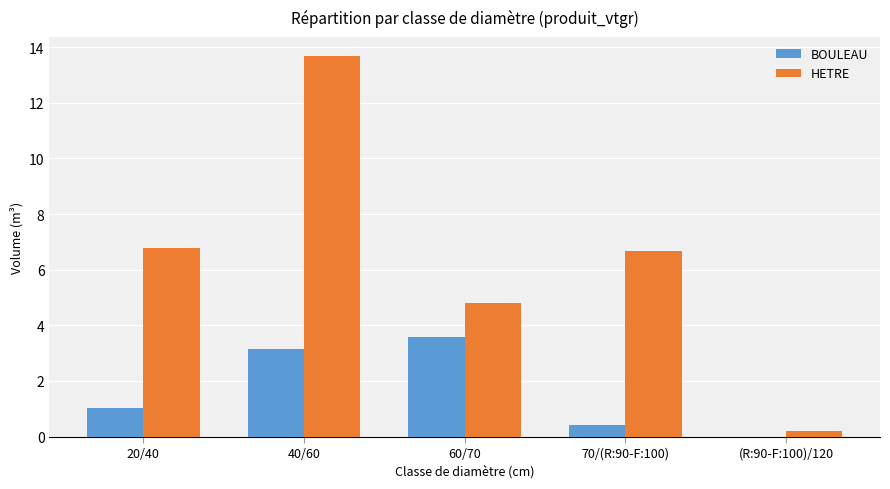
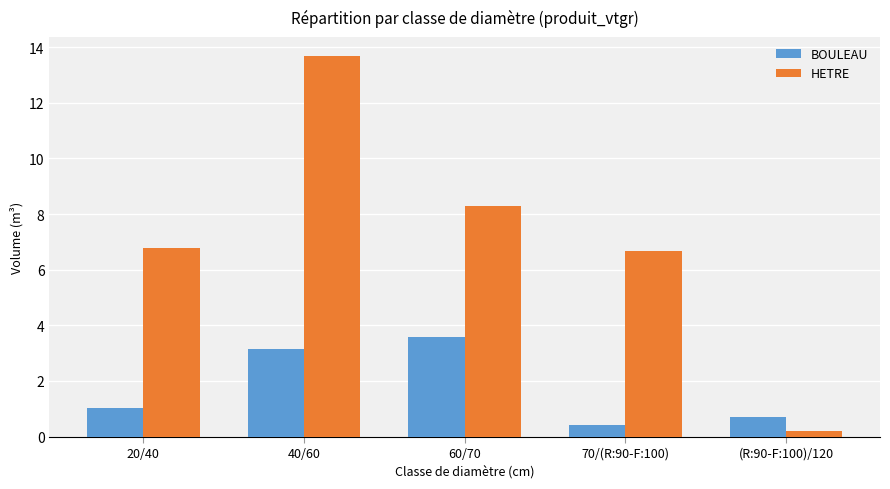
HETRE, 60/70: 4.8 -> 8.3
BOULEAU, (R:90-F:100)/120: 0.0 -> 0.7
